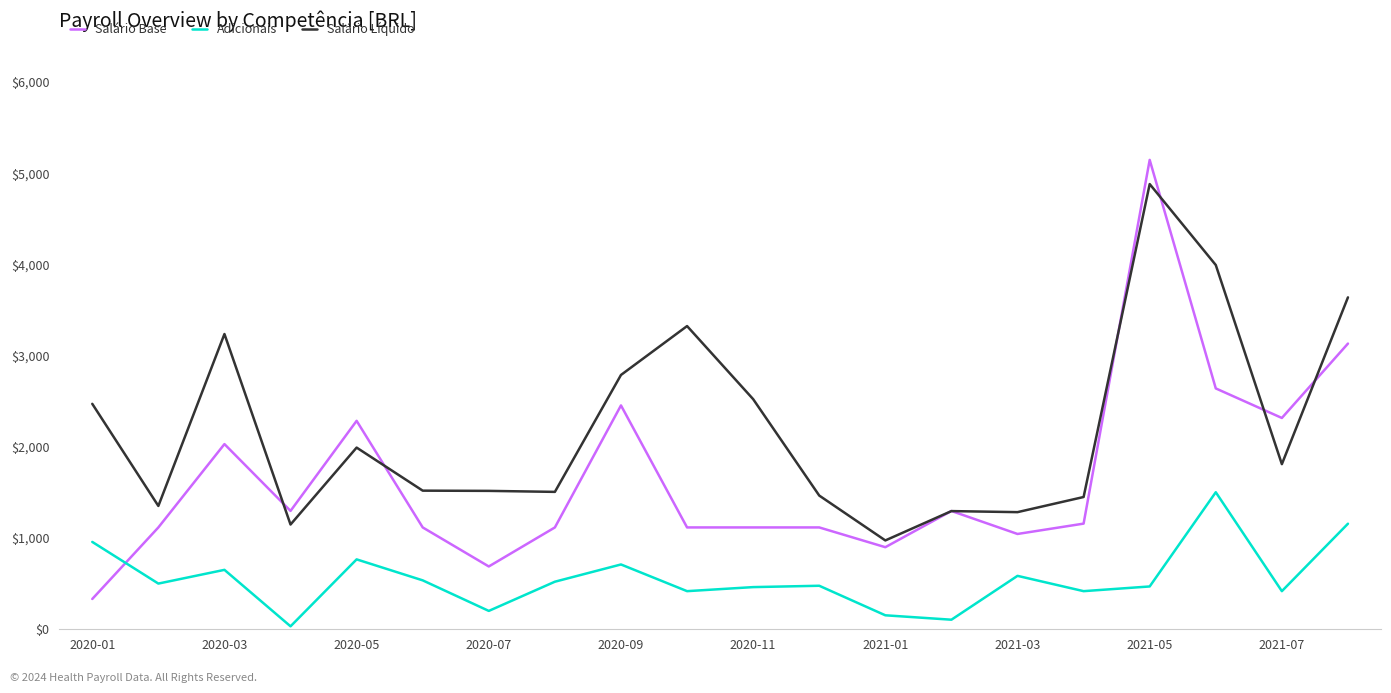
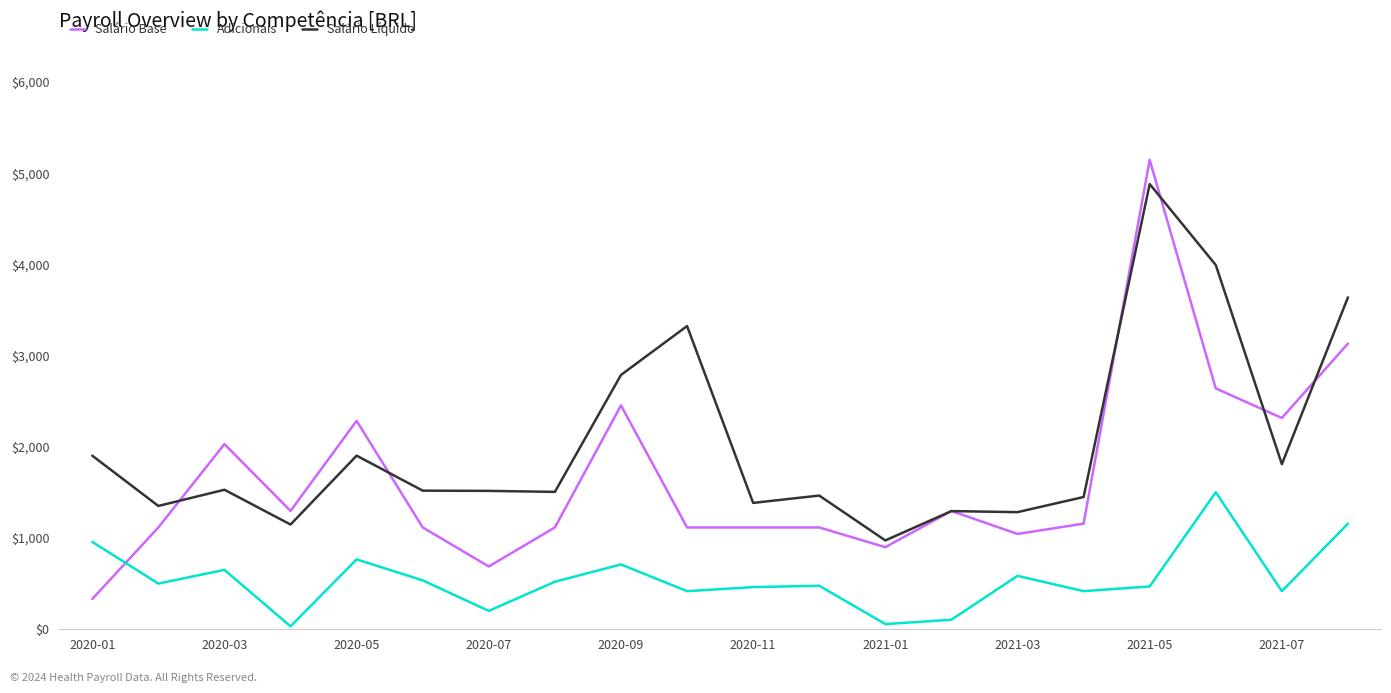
Salário Líquido, 2020-01: $2,500 -> $1,900
Salário Líquido, 2020-03: $3,200 -> $1,500
Salário Líquido, 2020-05: $2,000 -> $1,900
Salário Líquido, 2020-11: $2,500 -> $1,400
Adicionais, 2021-01: $200 -> $100
